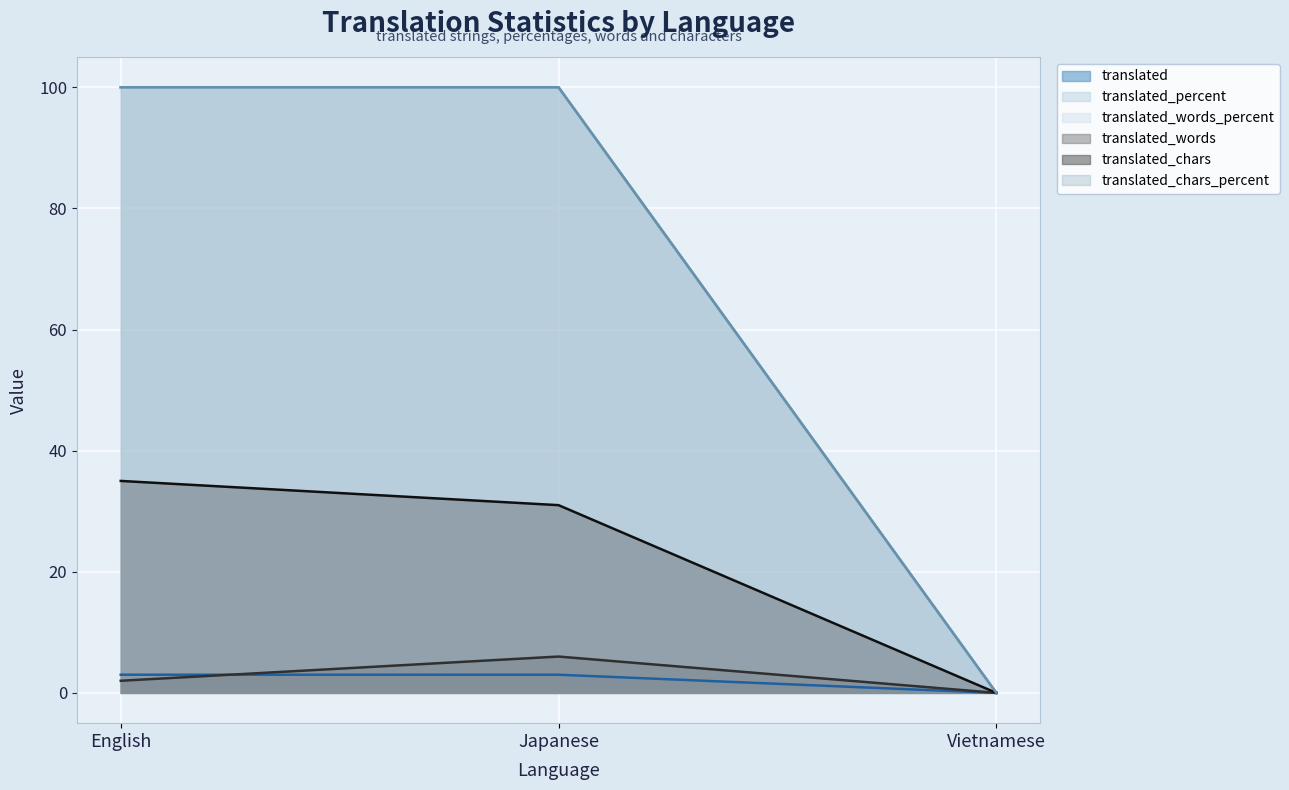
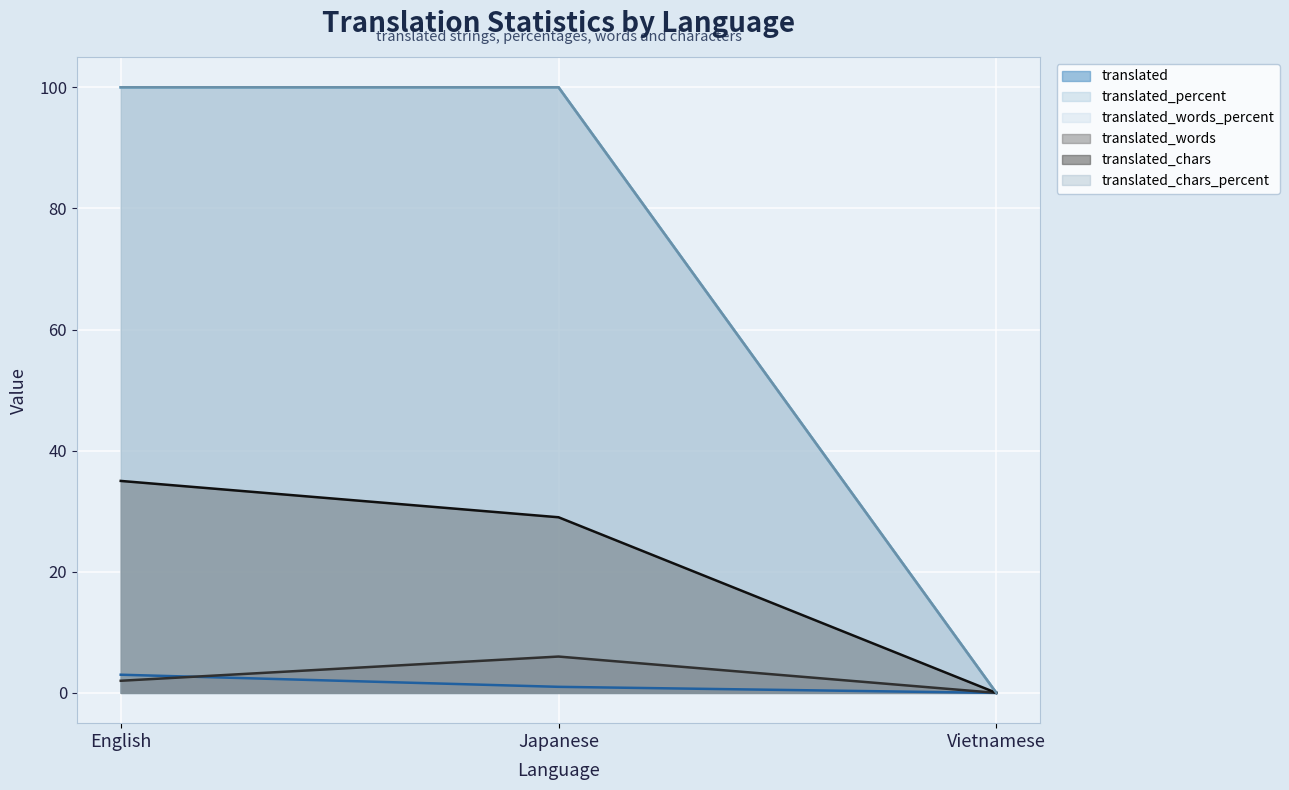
translated, Japanese: 3 -> 1
translated_chars, Japanese: 31 -> 29
